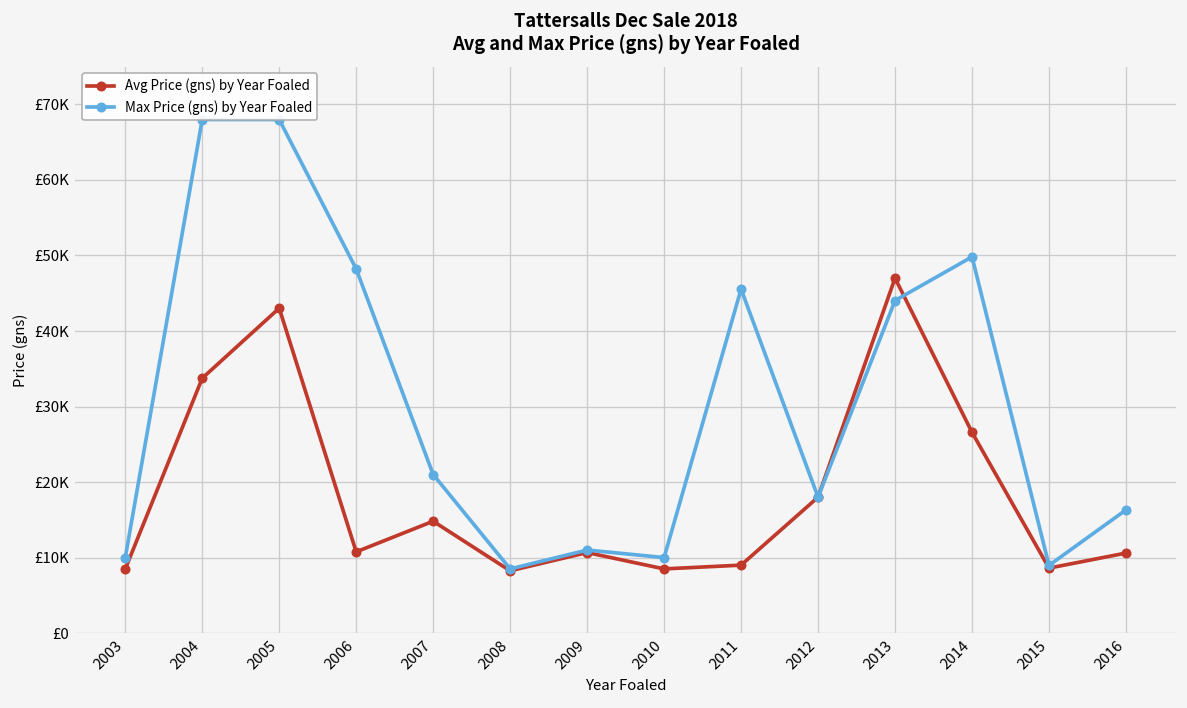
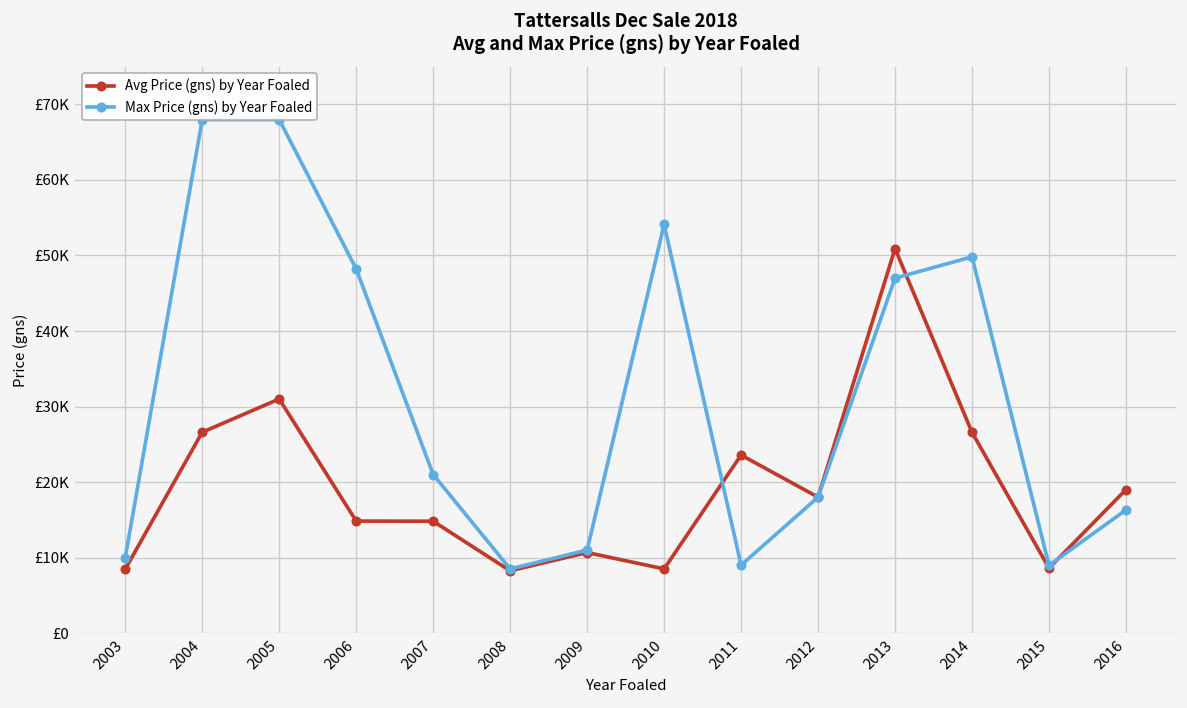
Avg Price (gns) by Year Foaled, 2004: £34000 -> £27000
Avg Price (gns) by Year Foaled, 2005: £43000 -> £31000
Avg Price (gns) by Year Foaled, 2006: £11000 -> £15000
Max Price (gns) by Year Foaled, 2010: £10000 -> £54000
Avg Price (gns) by Year Foaled, 2011: £9000 -> £24000
Max Price (gns) by Year Foaled, 2011: £46000 -> £9000
Avg Price (gns) by Year Foaled, 2013: £47000 -> £51000
Max Price (gns) by Year Foaled, 2013: £44000 -> £47000
Avg Price (gns) by Year Foaled, 2016: £11000 -> £19000
